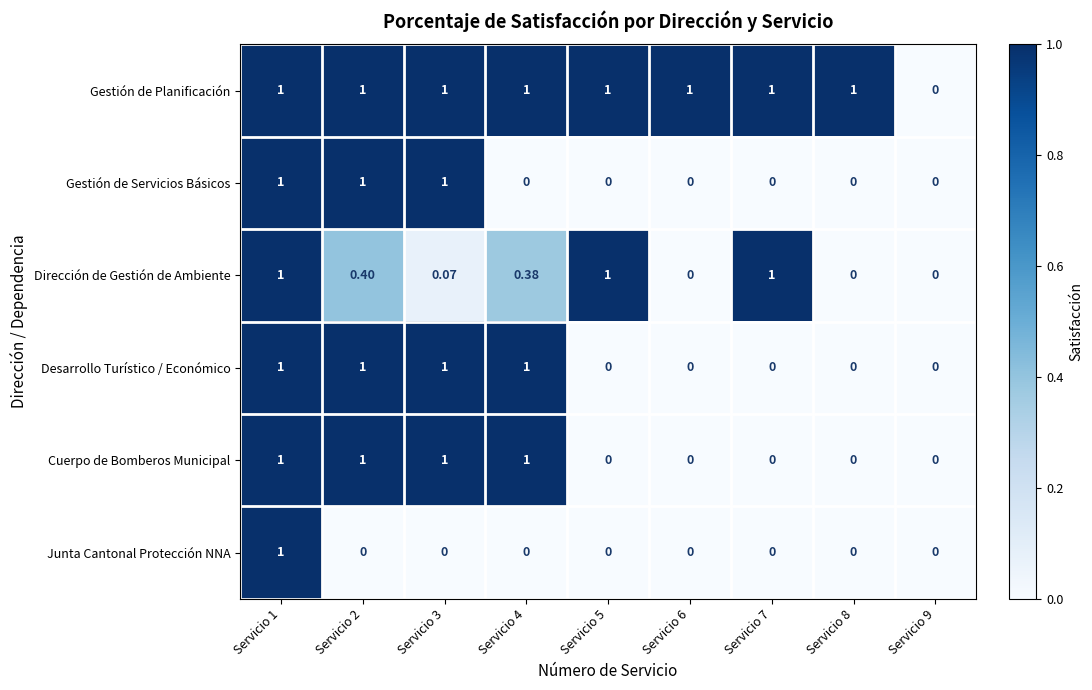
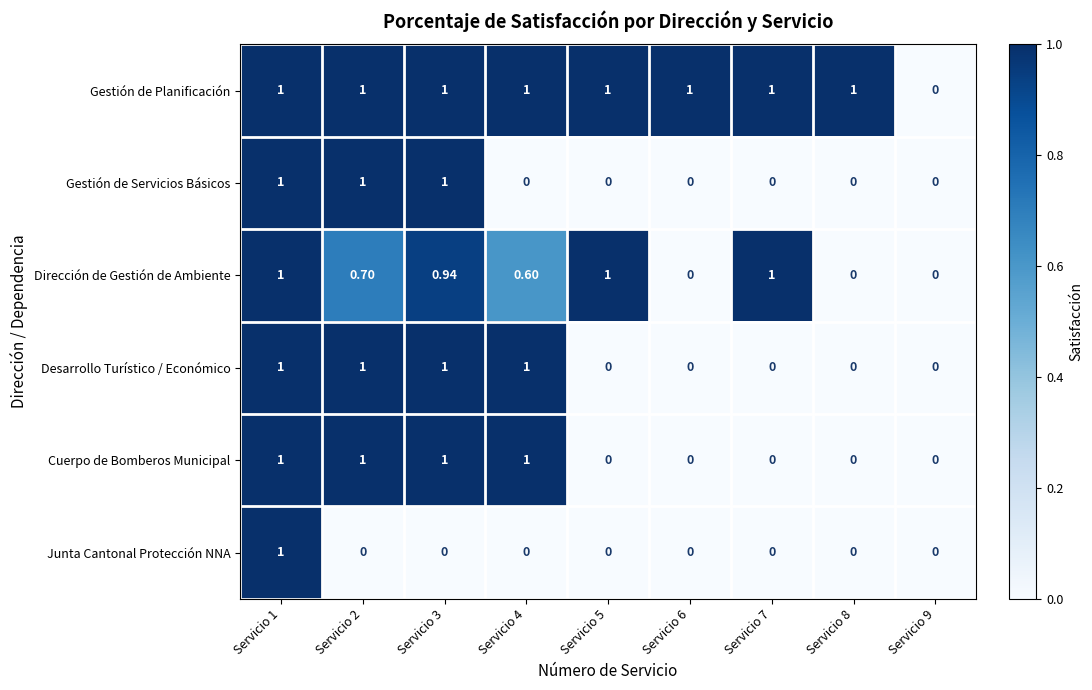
Dirección de Gestión de Ambiente, Servicio 2: 0.40 -> 0.70
Dirección de Gestión de Ambiente, Servicio 3: 0.07 -> 0.94
Dirección de Gestión de Ambiente, Servicio 4: 0.38 -> 0.60
